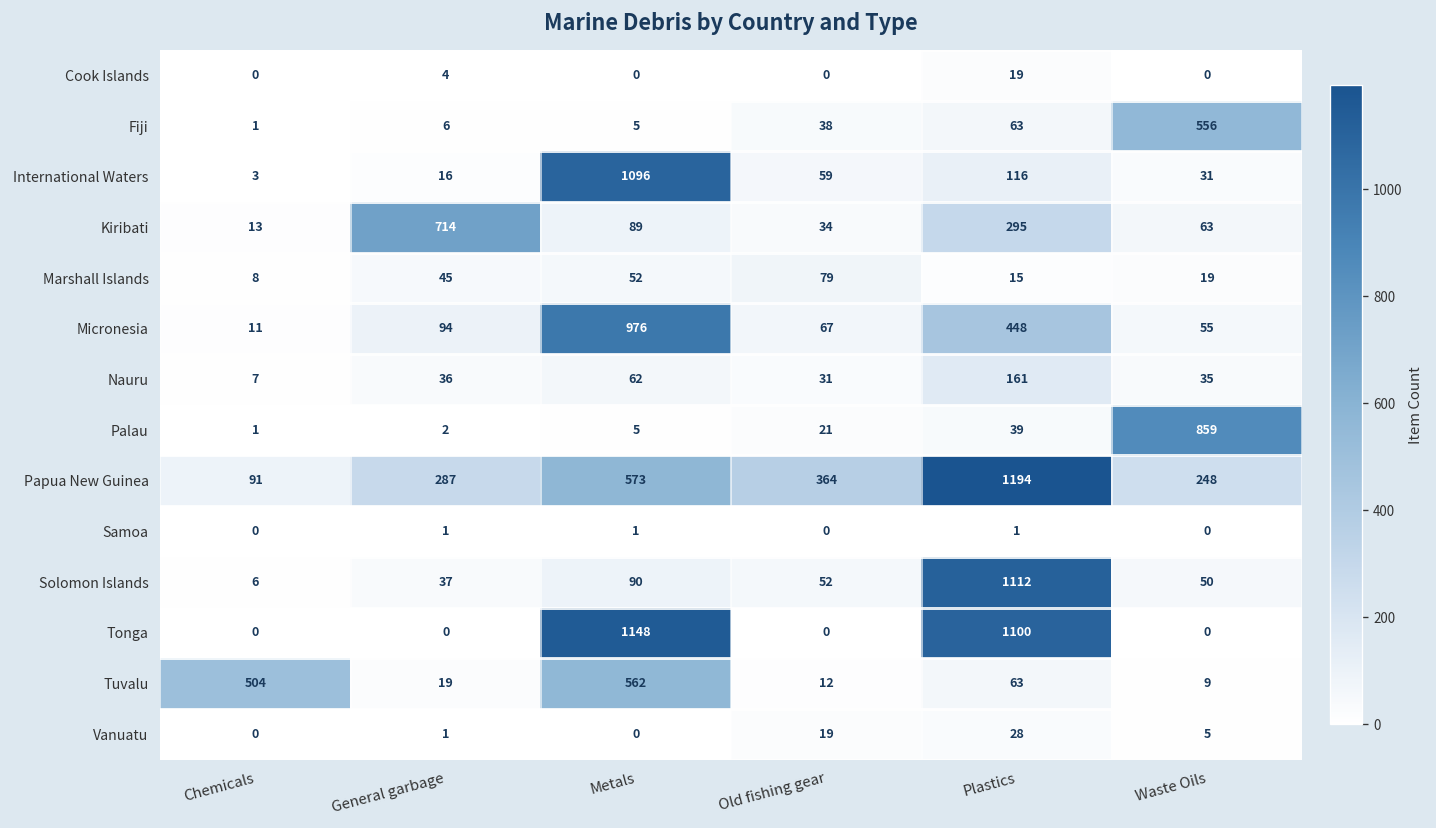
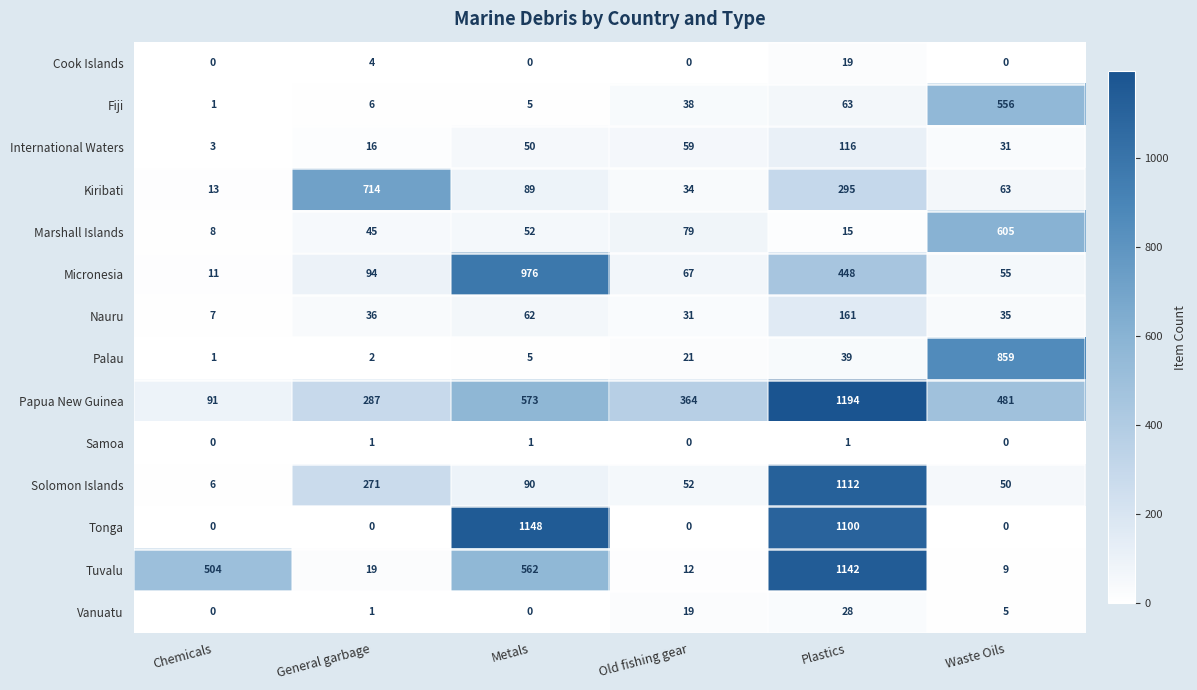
International Waters, Metals: 1096 -> 50
Marshall Islands, Waste Oils: 19 -> 605
Papua New Guinea, Waste Oils: 248 -> 481
Solomon Islands, General garbage: 37 -> 271
Tuvalu, Plastics: 63 -> 1142
